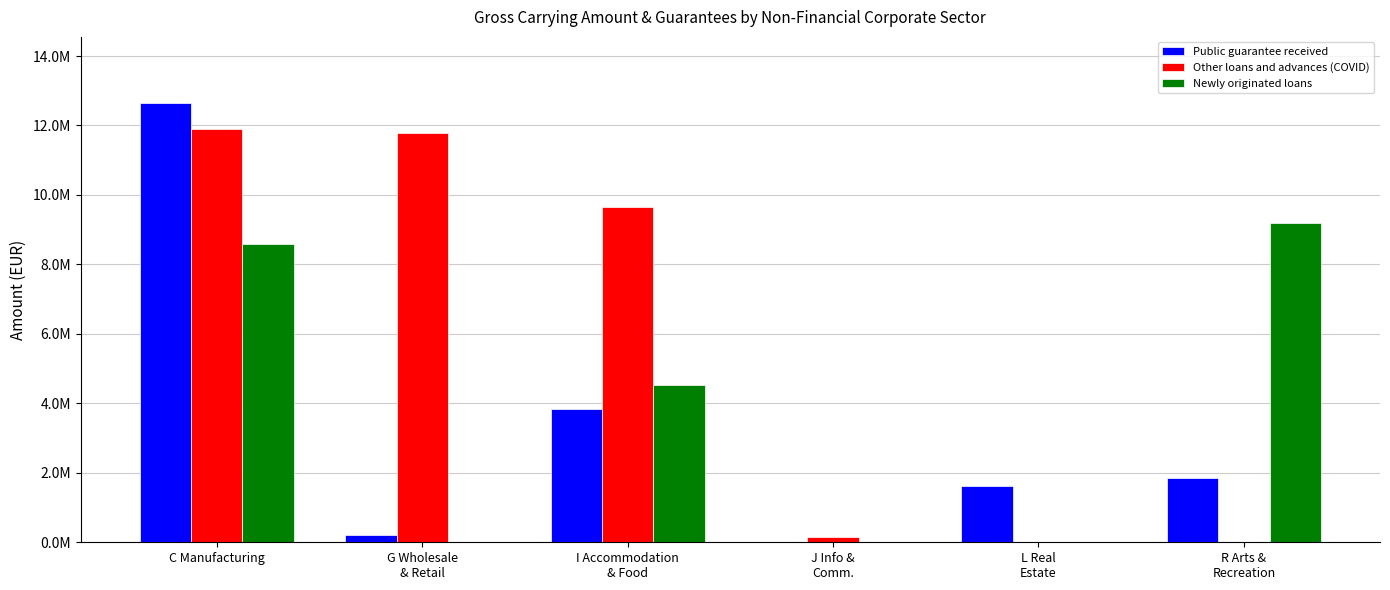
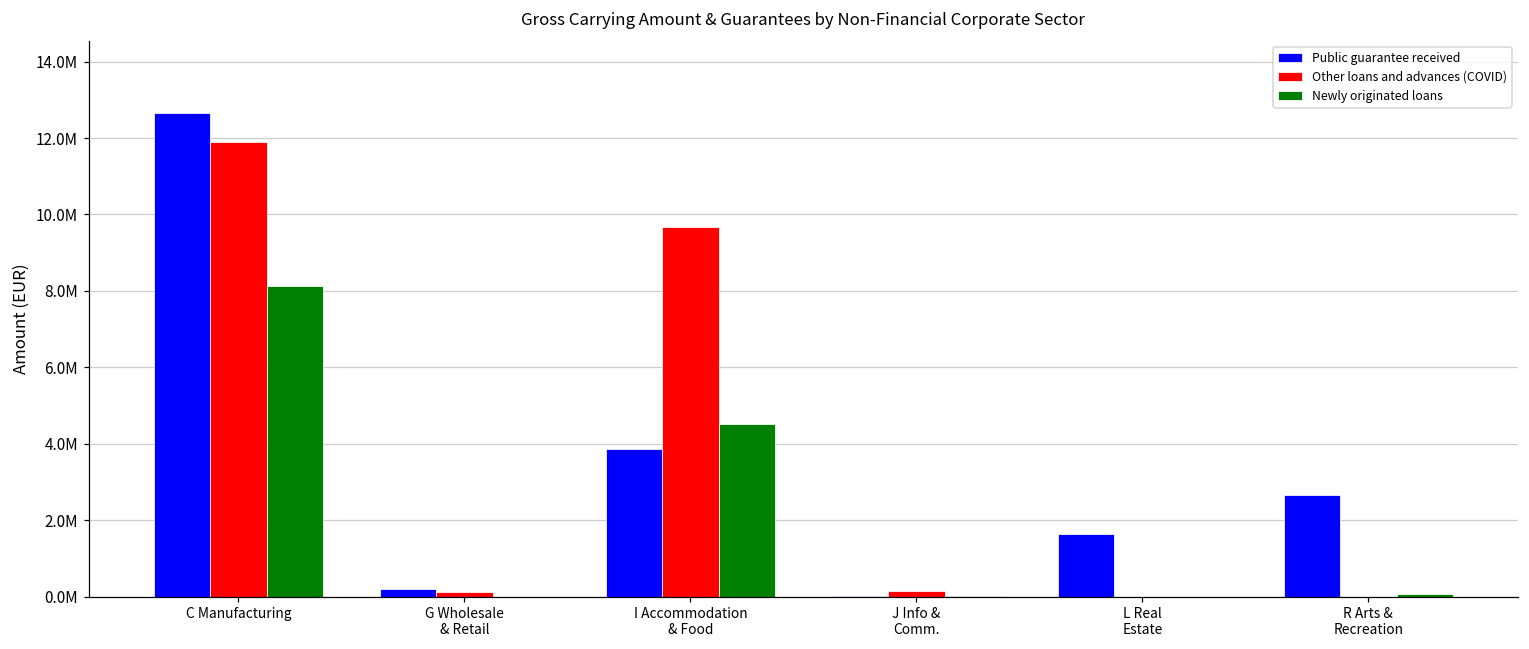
Newly originated loans, C Manufacturing: 8600000 -> 8100000
Other loans and advances (COVID), G Wholesale & Retail: 11800000 -> 100000
Public guarantee received, R Arts & Recreation: 1900000 -> 2700000
Newly originated loans, R Arts & Recreation: 9200000 -> 100000
